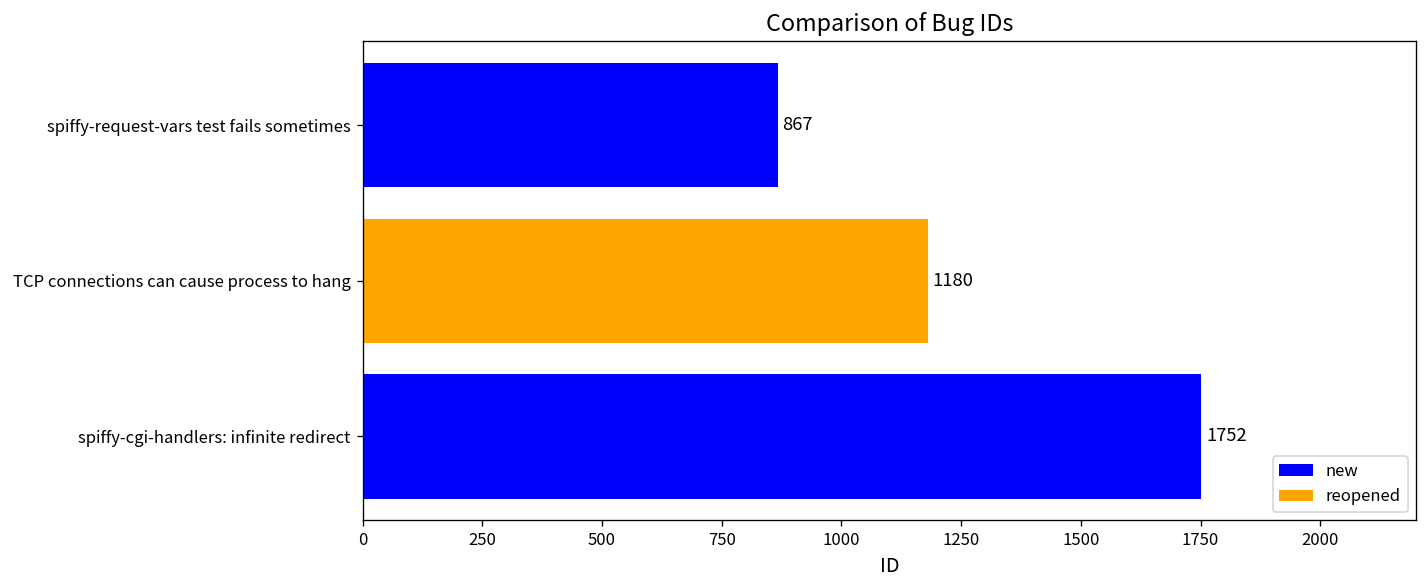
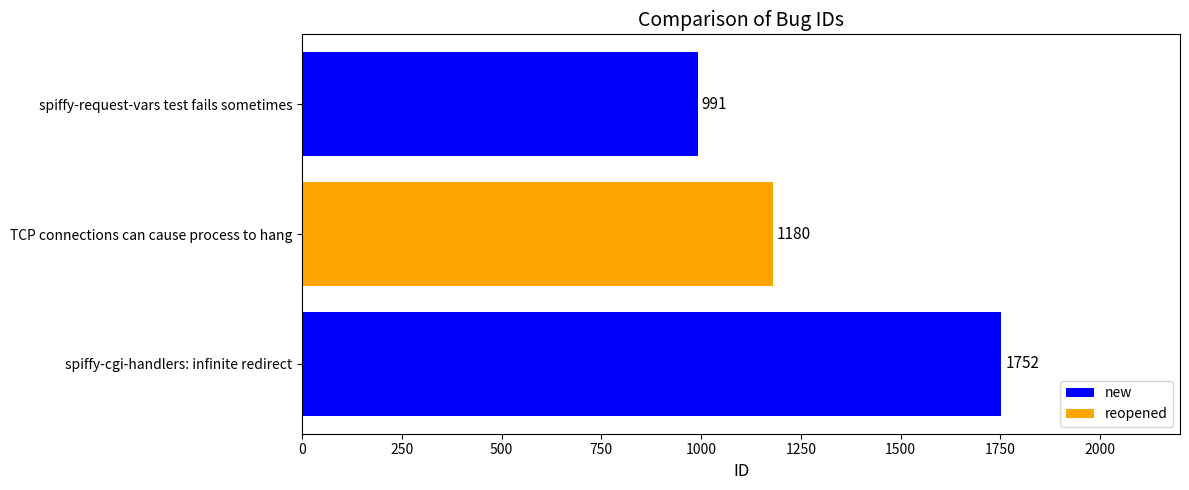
spiffy-request-vars test fails sometimes: 867 -> 991
